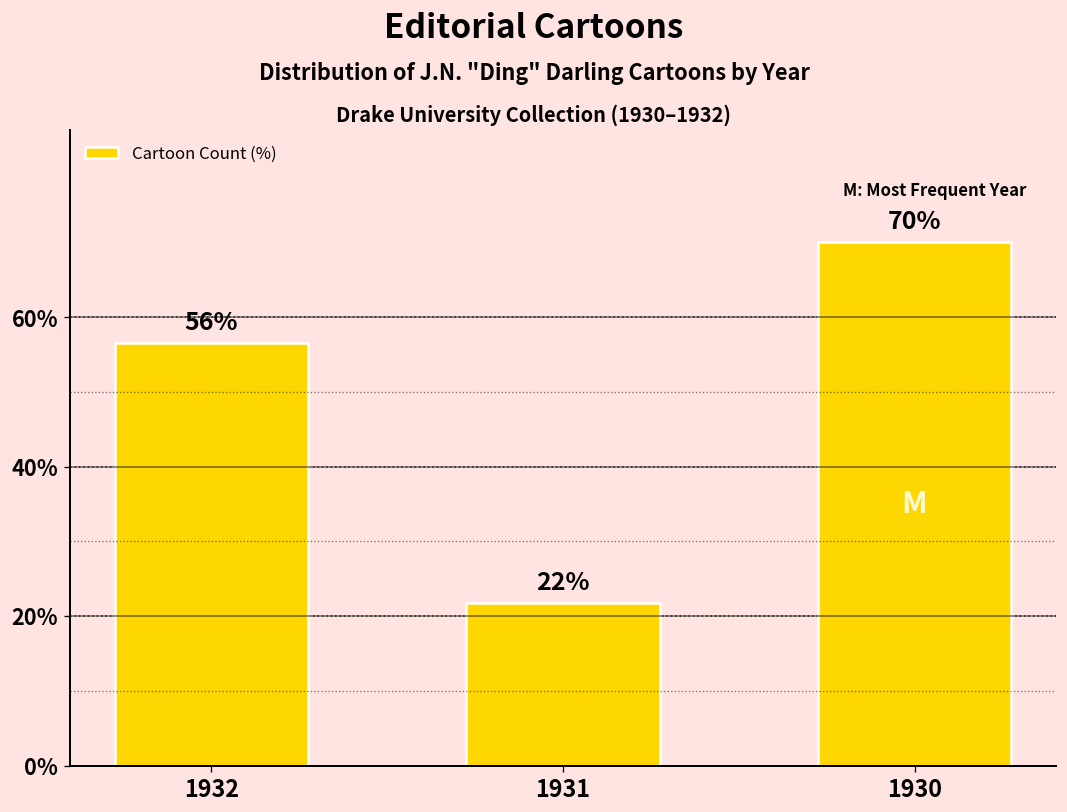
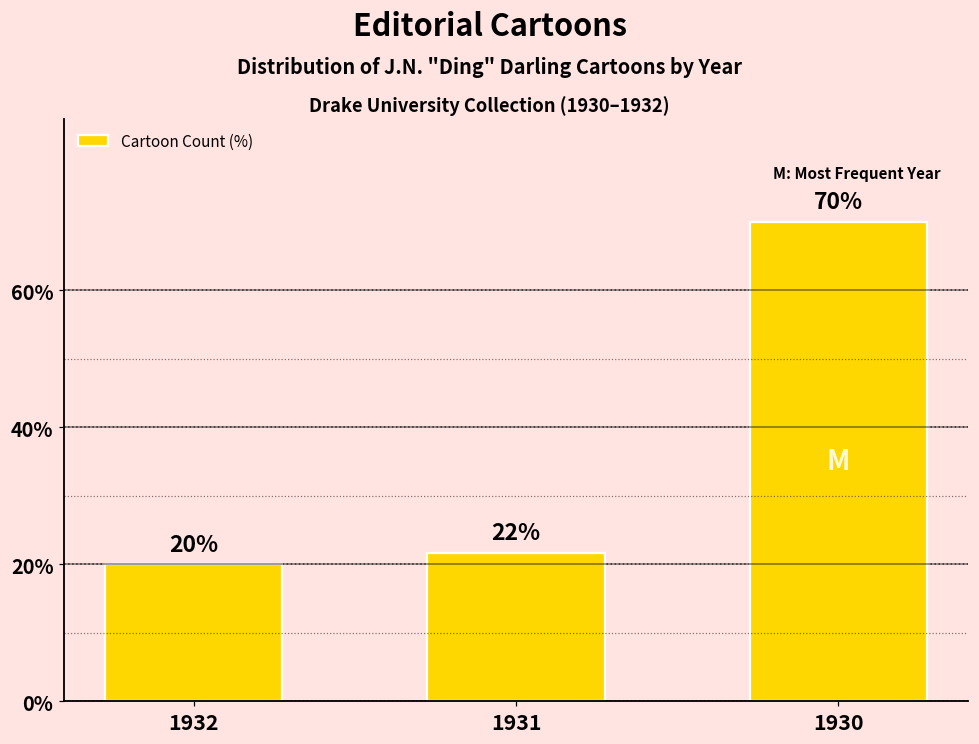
1932: 56% -> 20%
